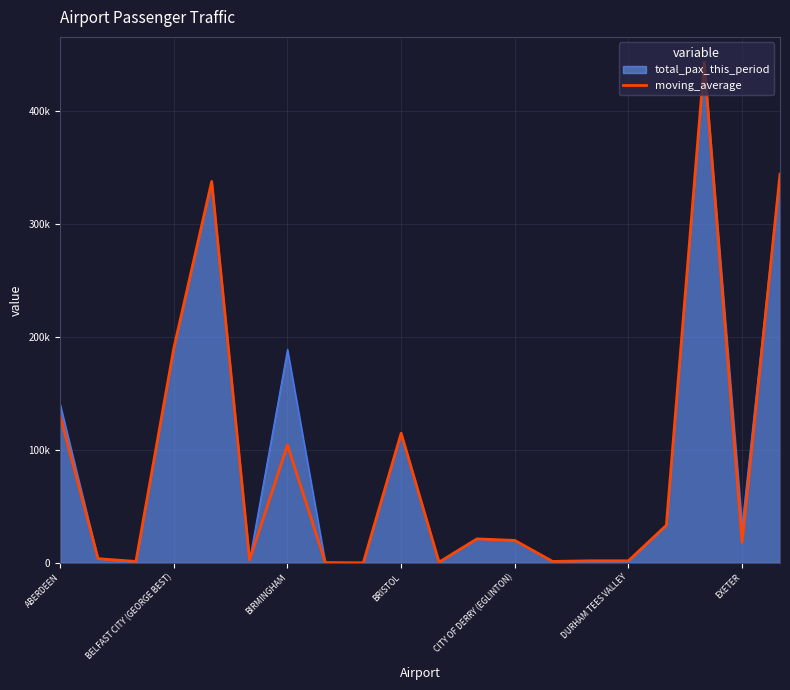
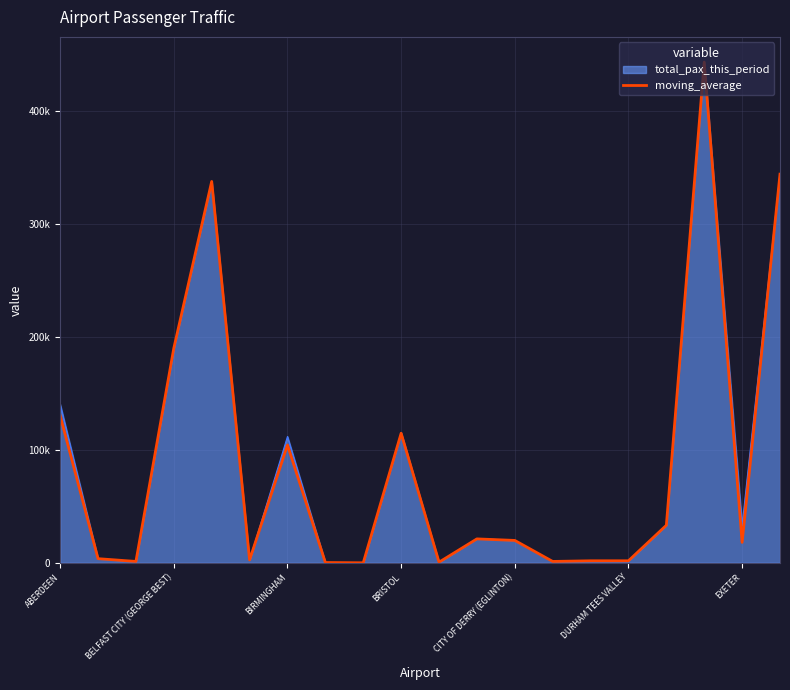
total_pax_this_period, BIRMINGHAM: 189000 -> 112000
